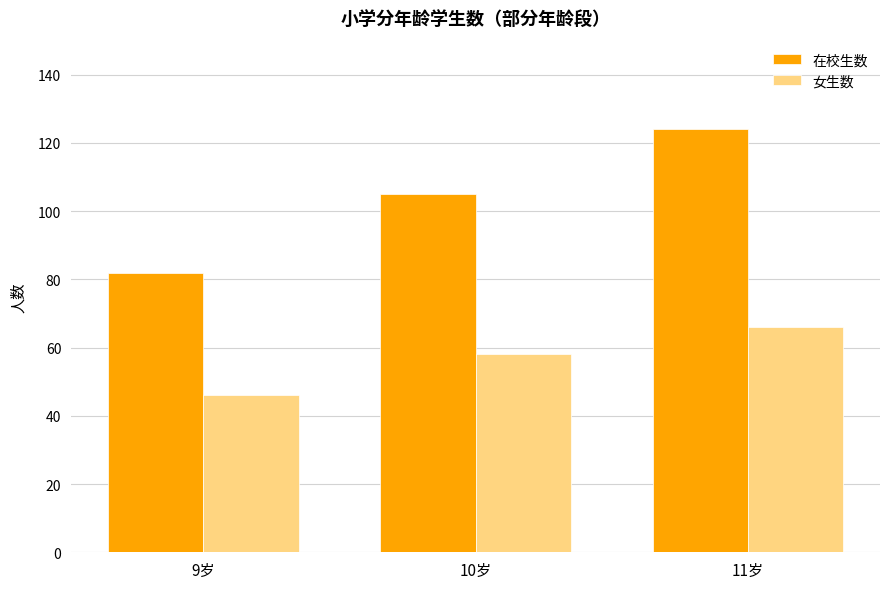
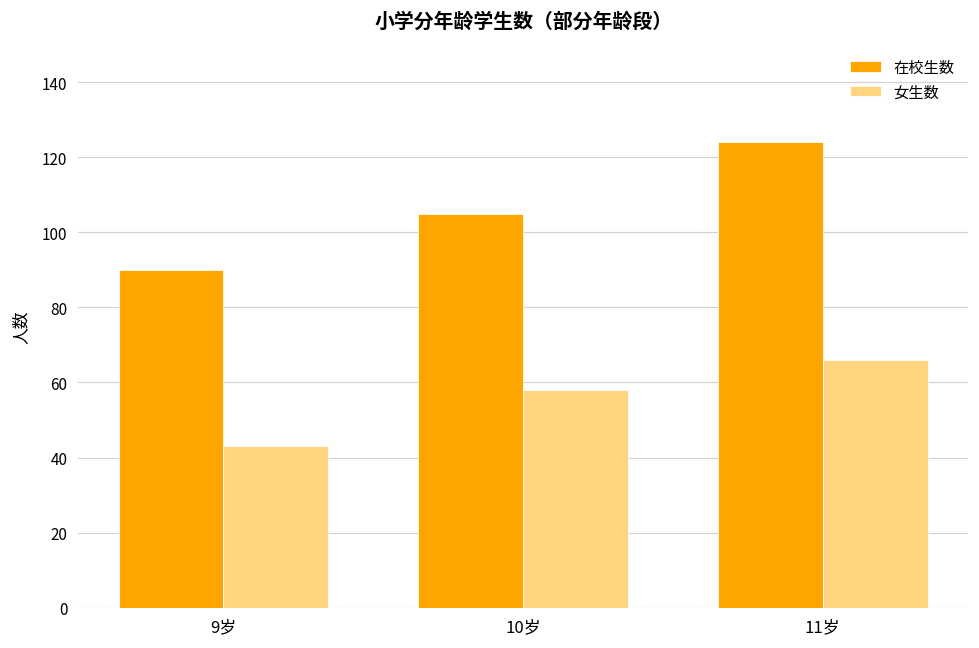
在校生数, 9岁: 82 -> 90
女生数, 9岁: 46 -> 43
